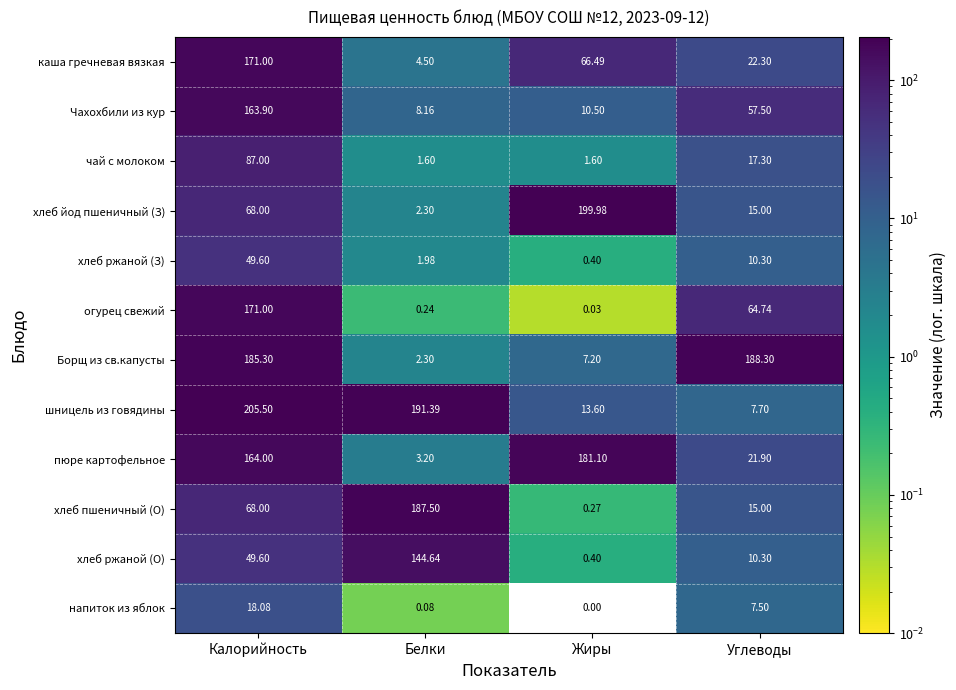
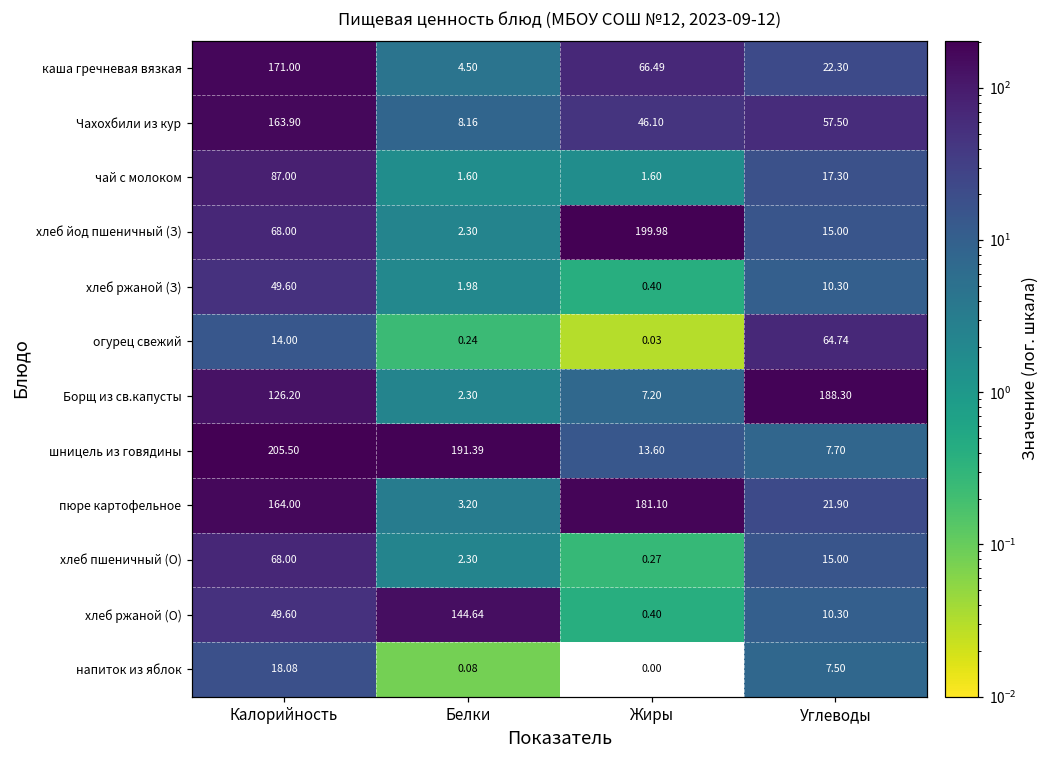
Чахохбили из кур, Жиры: 10.50 -> 46.10
огурец свежий, Калорийность: 171.00 -> 14.00
Борщ из св.капусты, Калорийность: 185.30 -> 126.20
хлеб пшеничный (О), Белки: 187.50 -> 2.30
